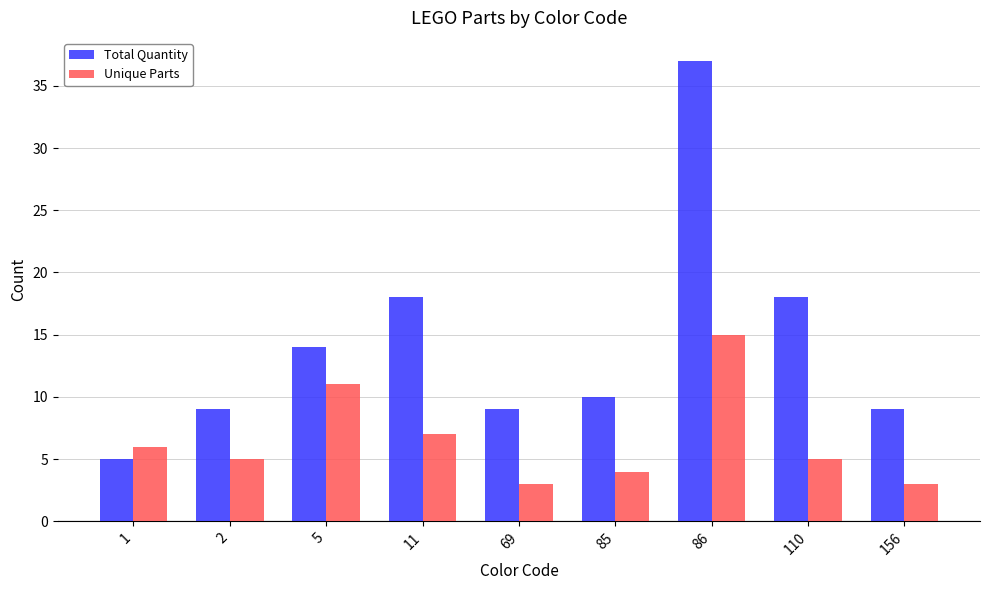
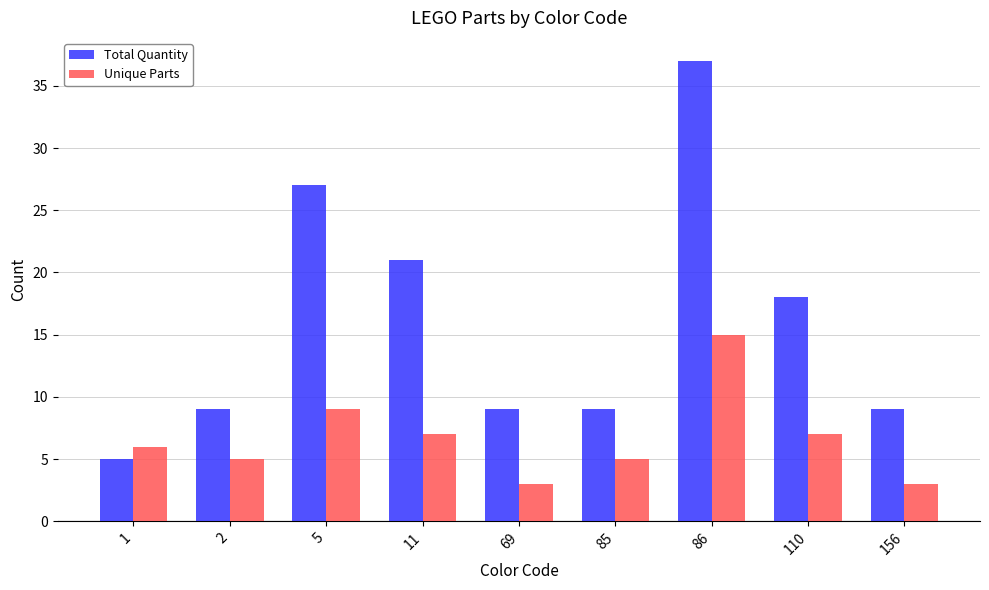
Total Quantity, 5: 14 -> 27
Unique Parts, 5: 11 -> 9
Total Quantity, 11: 18 -> 21
Total Quantity, 85: 10 -> 9
Unique Parts, 85: 4 -> 5
Unique Parts, 110: 5 -> 7
